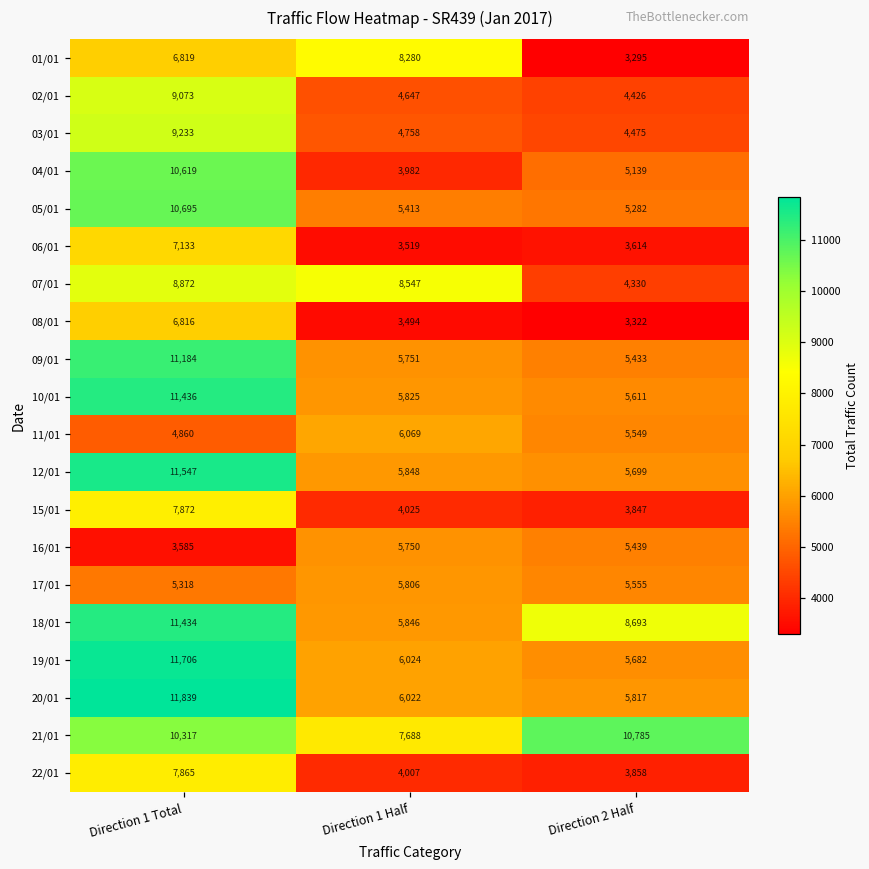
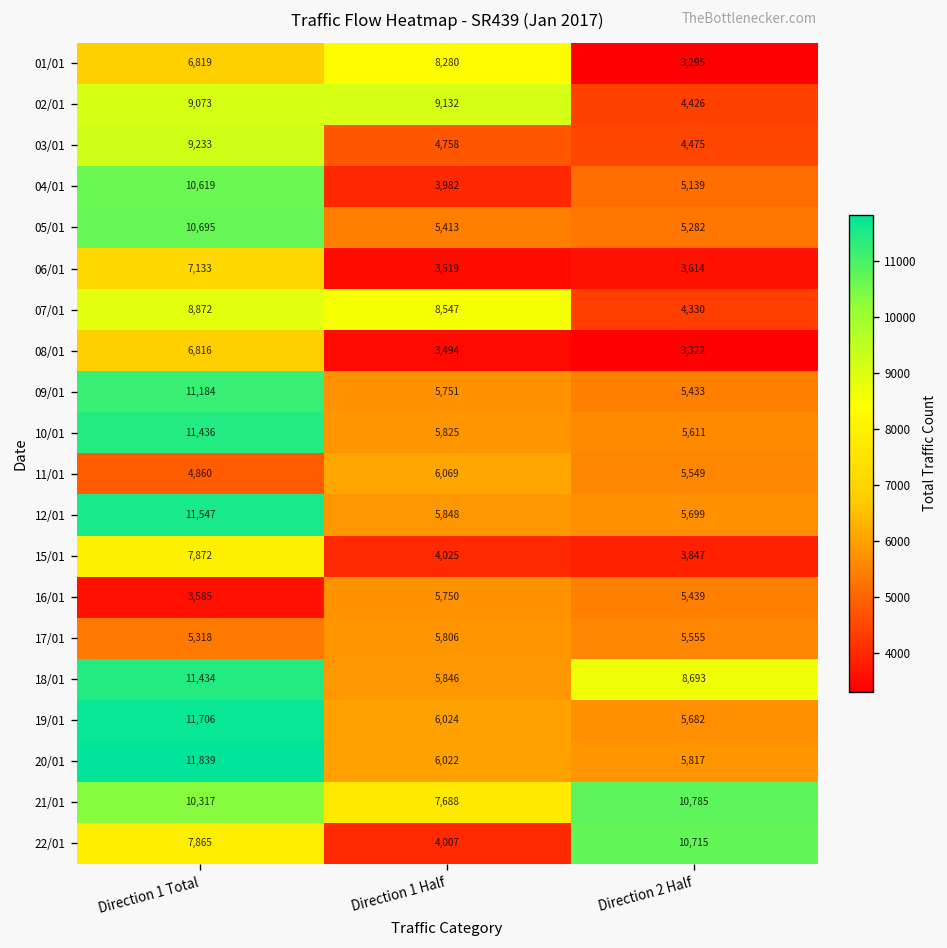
02/01, Direction 1 Half: 4,647 -> 9,132
22/01, Direction 2 Half: 3,858 -> 10,715
